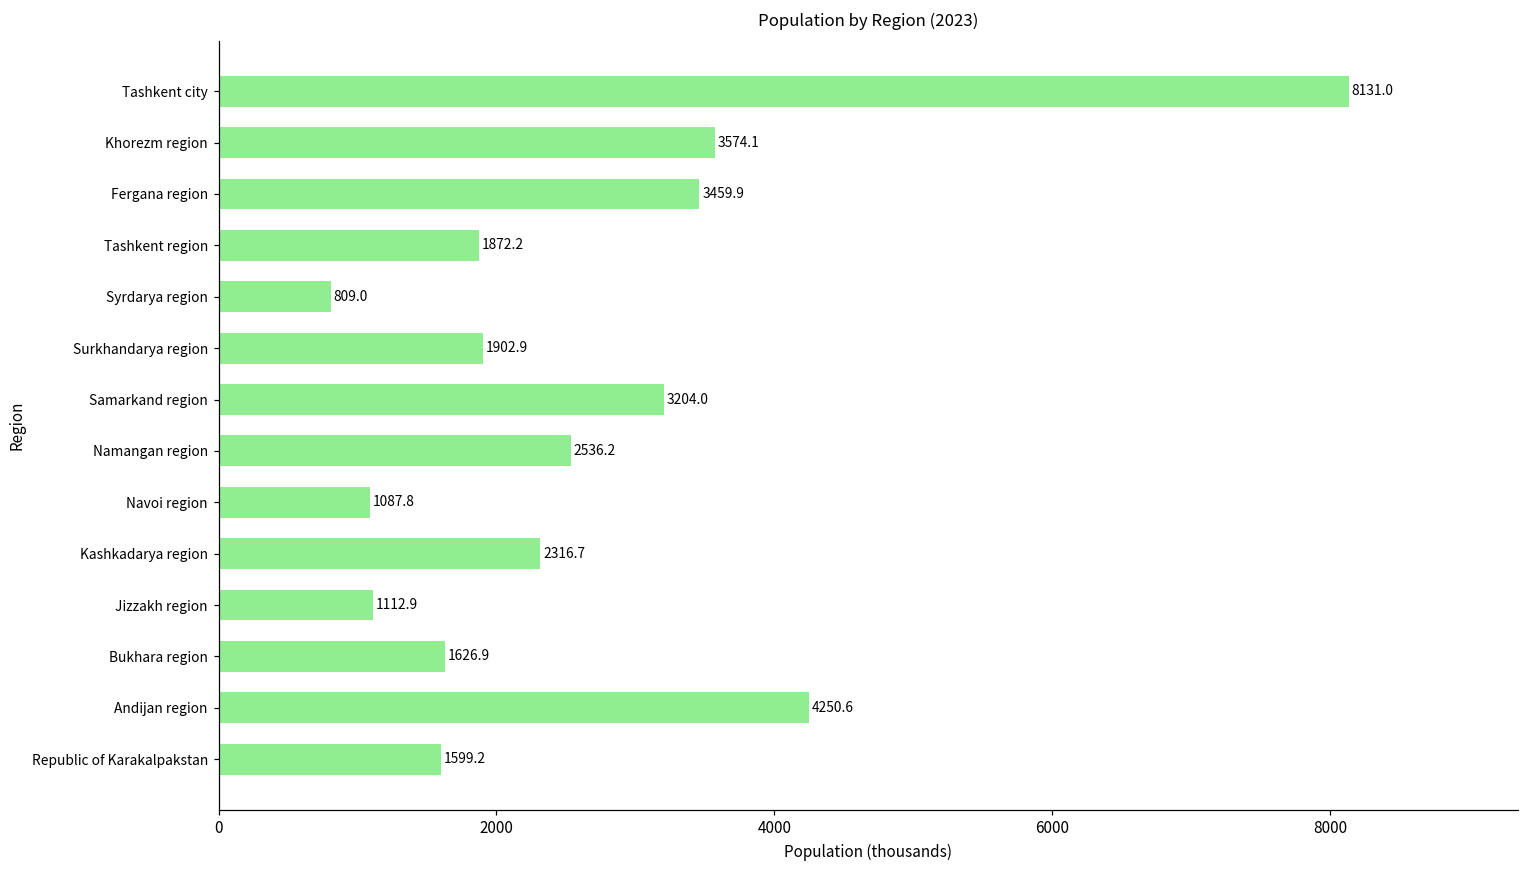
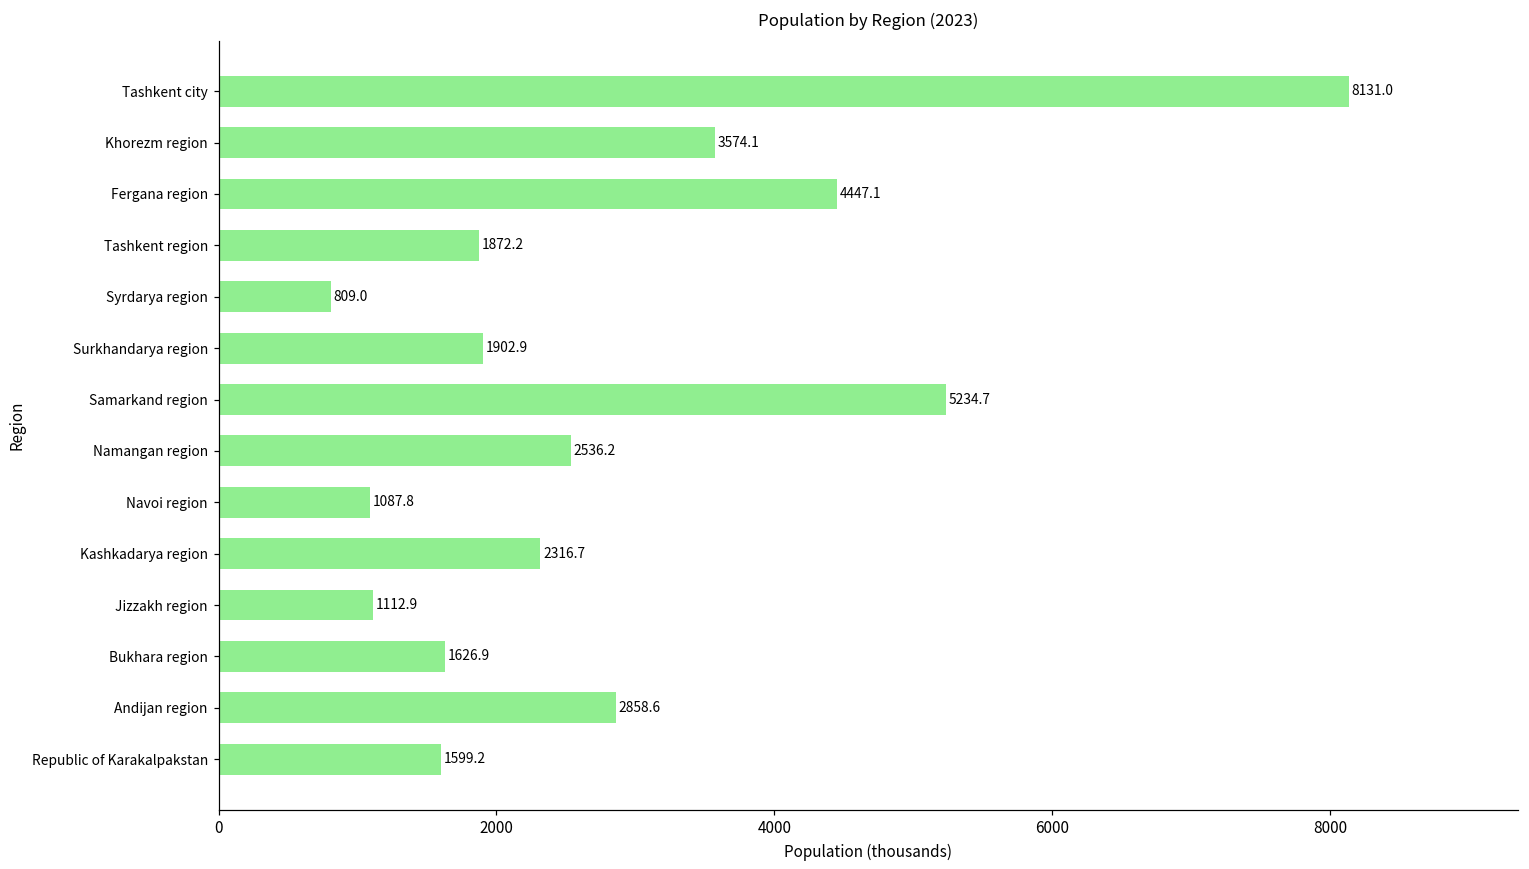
Fergana region: 3459.9 -> 4447.1
Samarkand region: 3204.0 -> 5234.7
Andijan region: 4250.6 -> 2858.6
